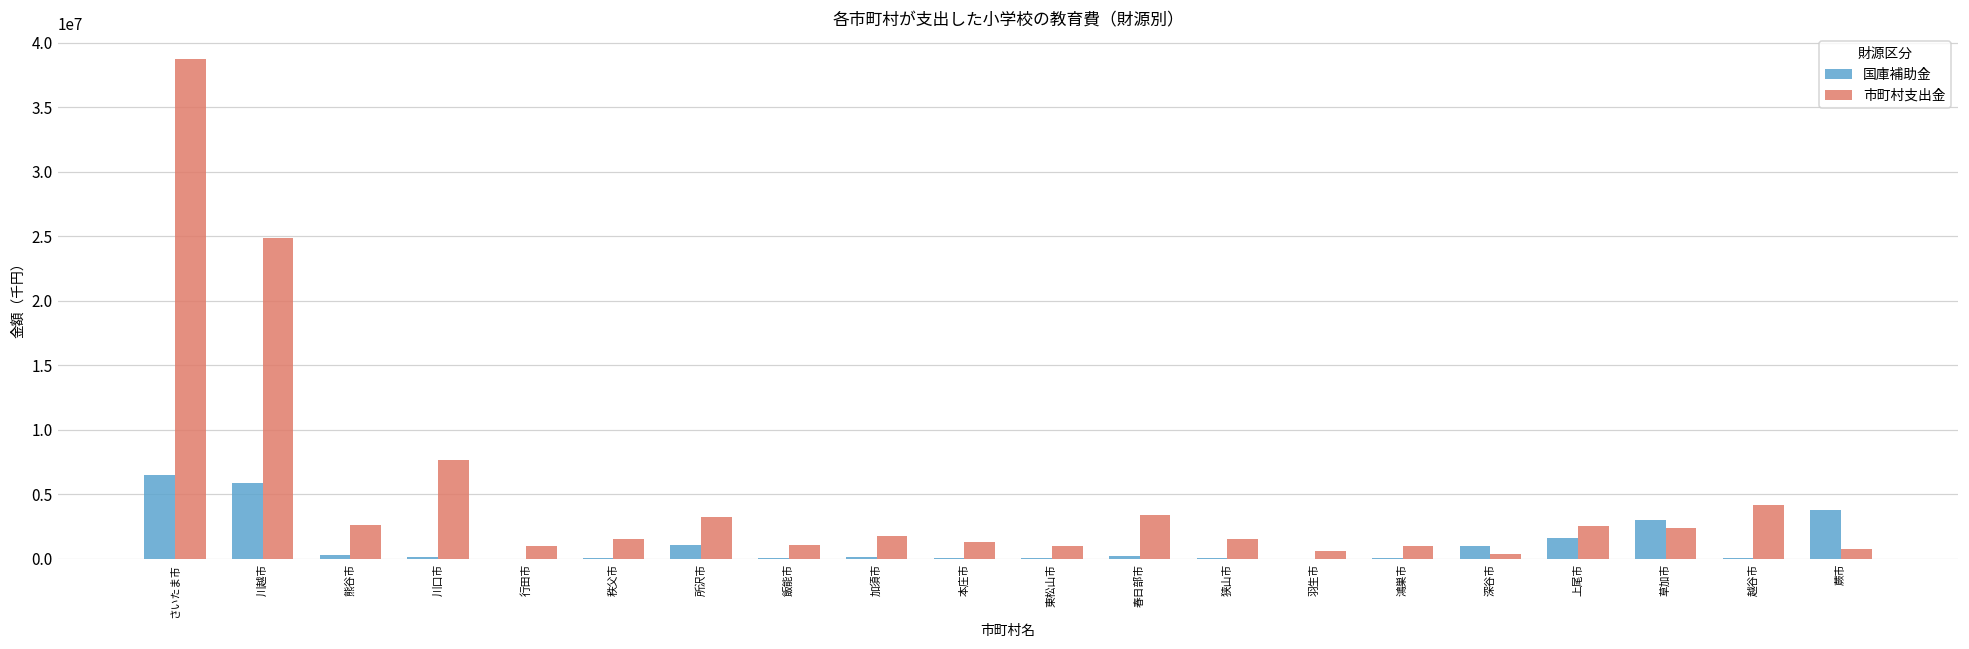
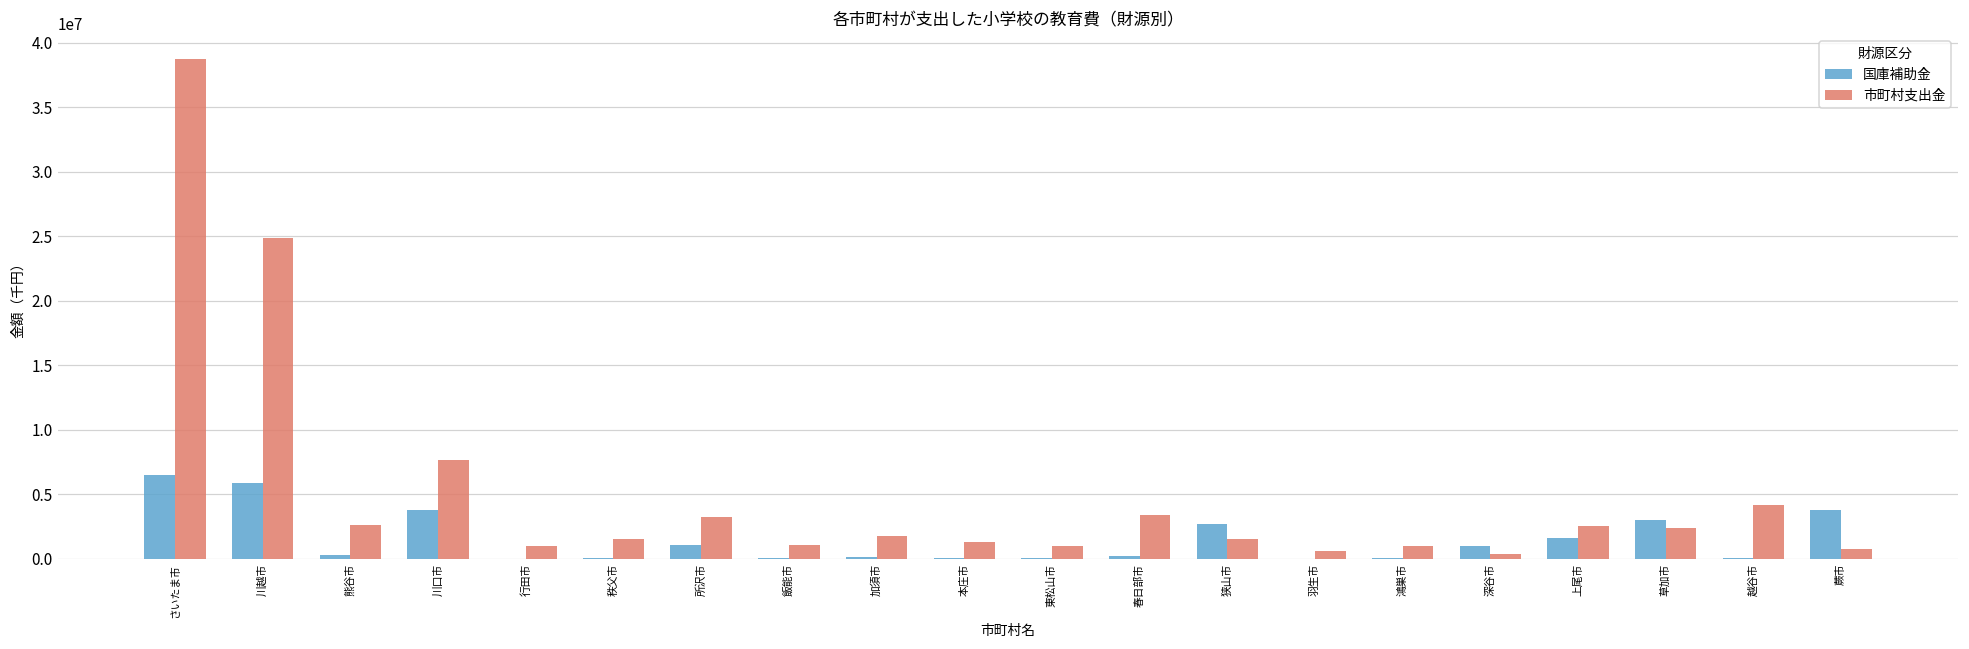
国庫補助金, 川口市: 100000 -> 3700000
国庫補助金, 狭山市: 100000 -> 2700000
